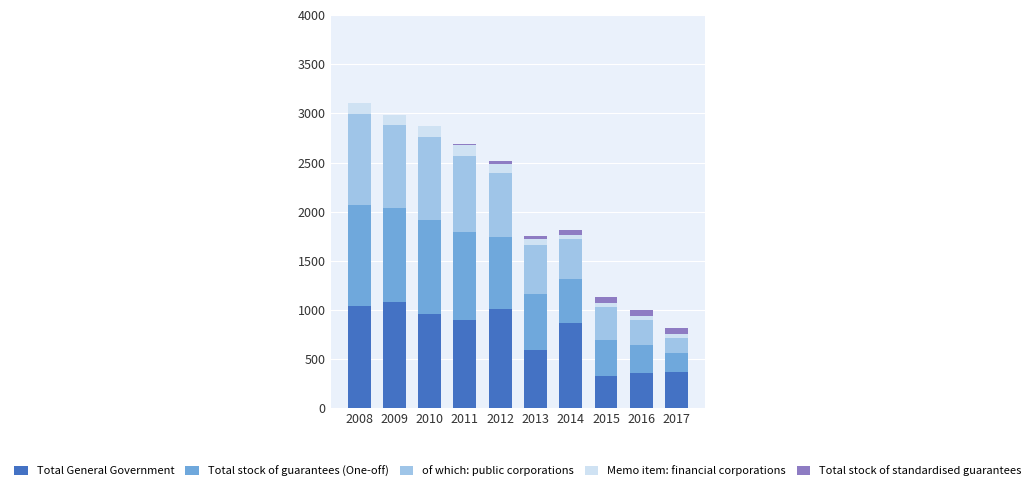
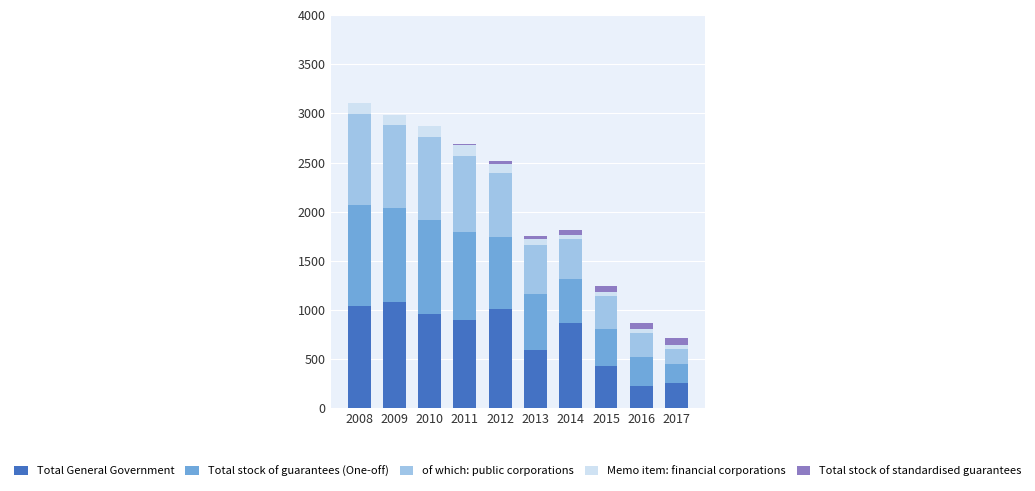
Total General Government, 2015: 300 -> 400
Total General Government, 2016: 400 -> 200
Total General Government, 2017: 400 -> 300
